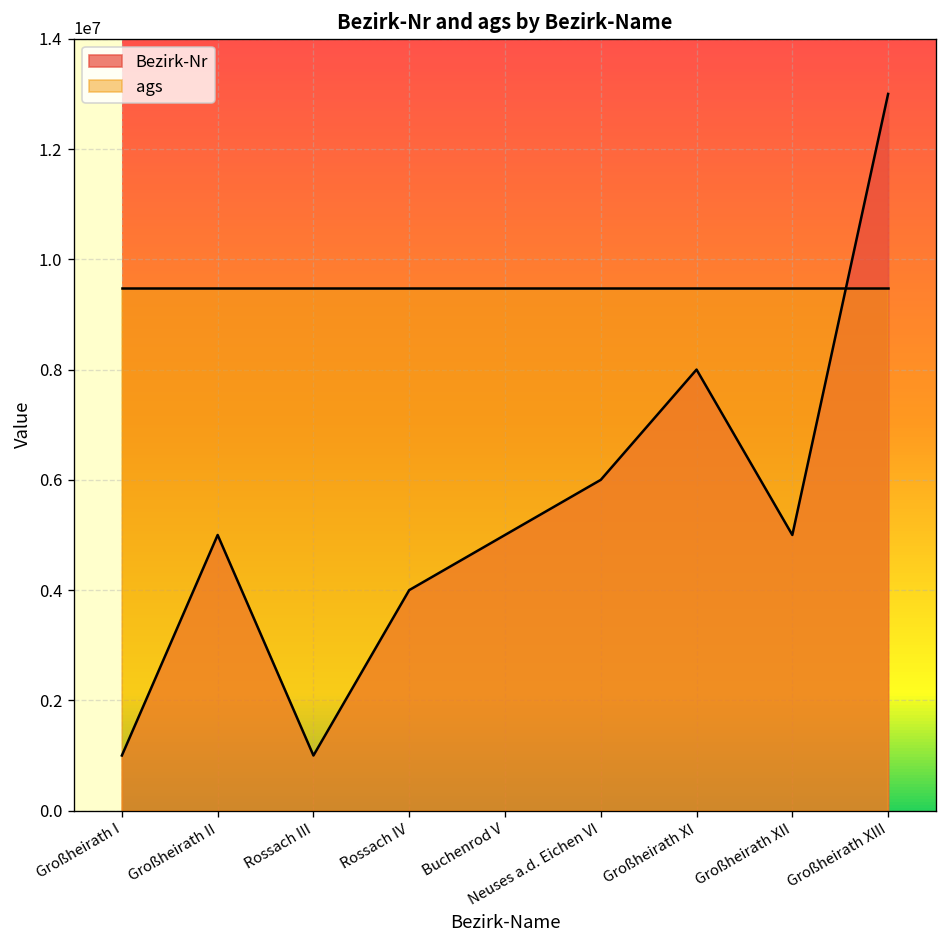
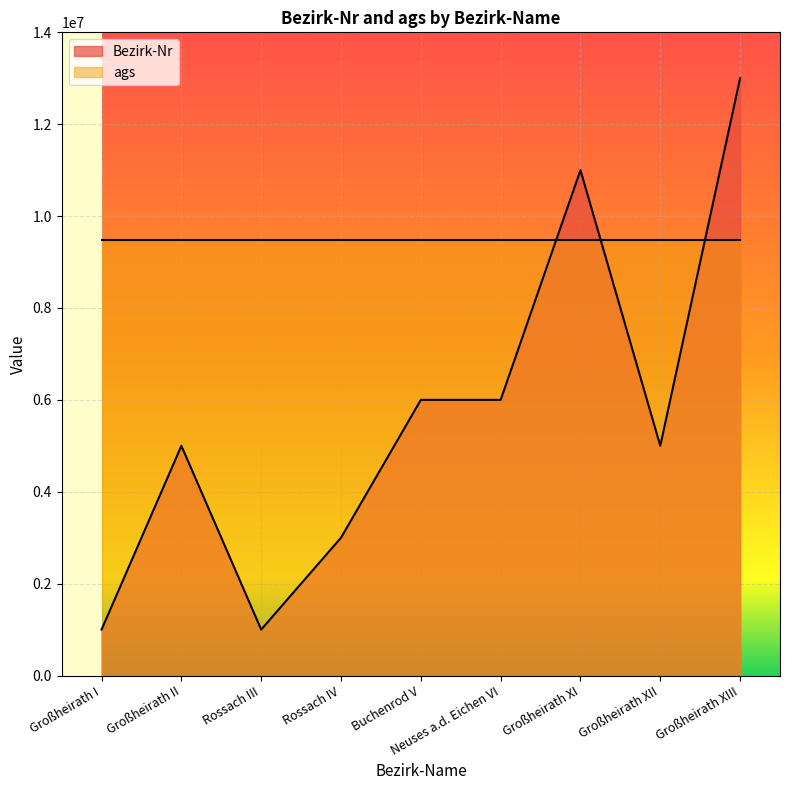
Bezirk-Nr, Rossach IV: 4000000 -> 3000000
Bezirk-Nr, Buchenrod V: 5000000 -> 6000000
Bezirk-Nr, Großheirath XI: 8000000 -> 11000000
